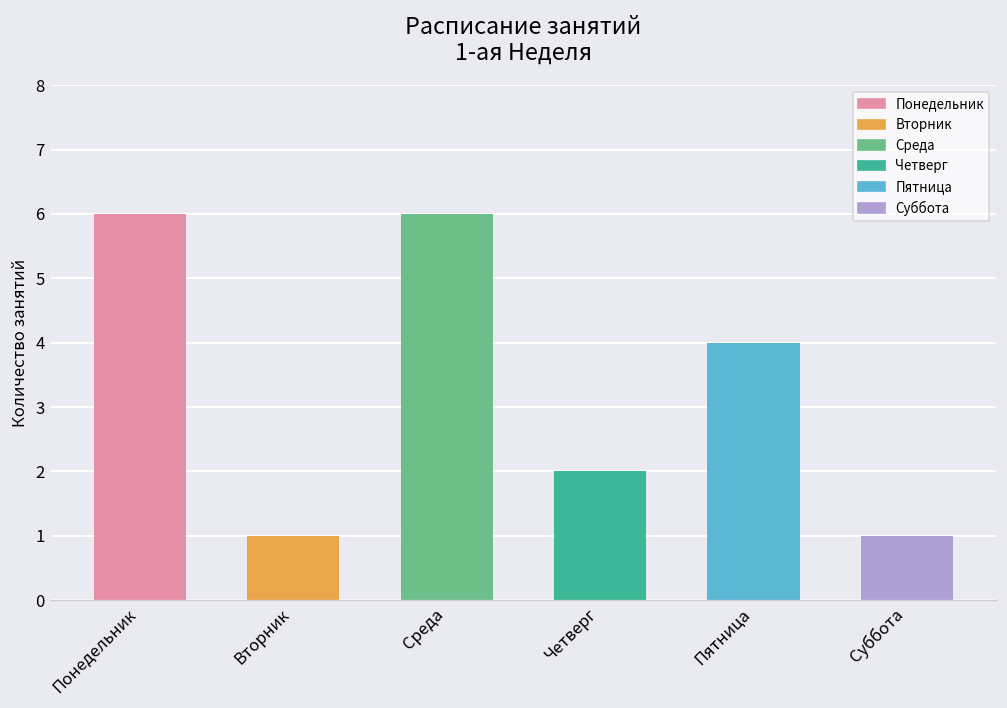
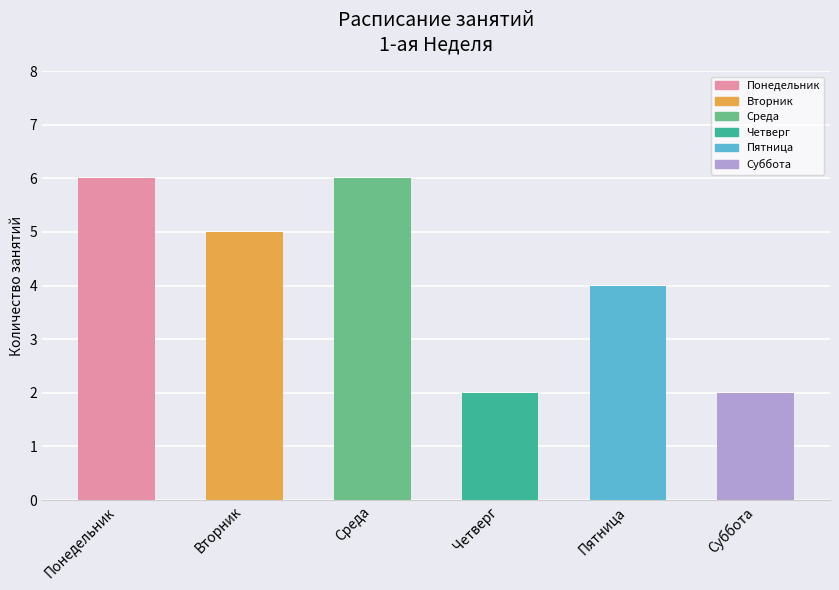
Вторник: 1 -> 5
Суббота: 1 -> 2
